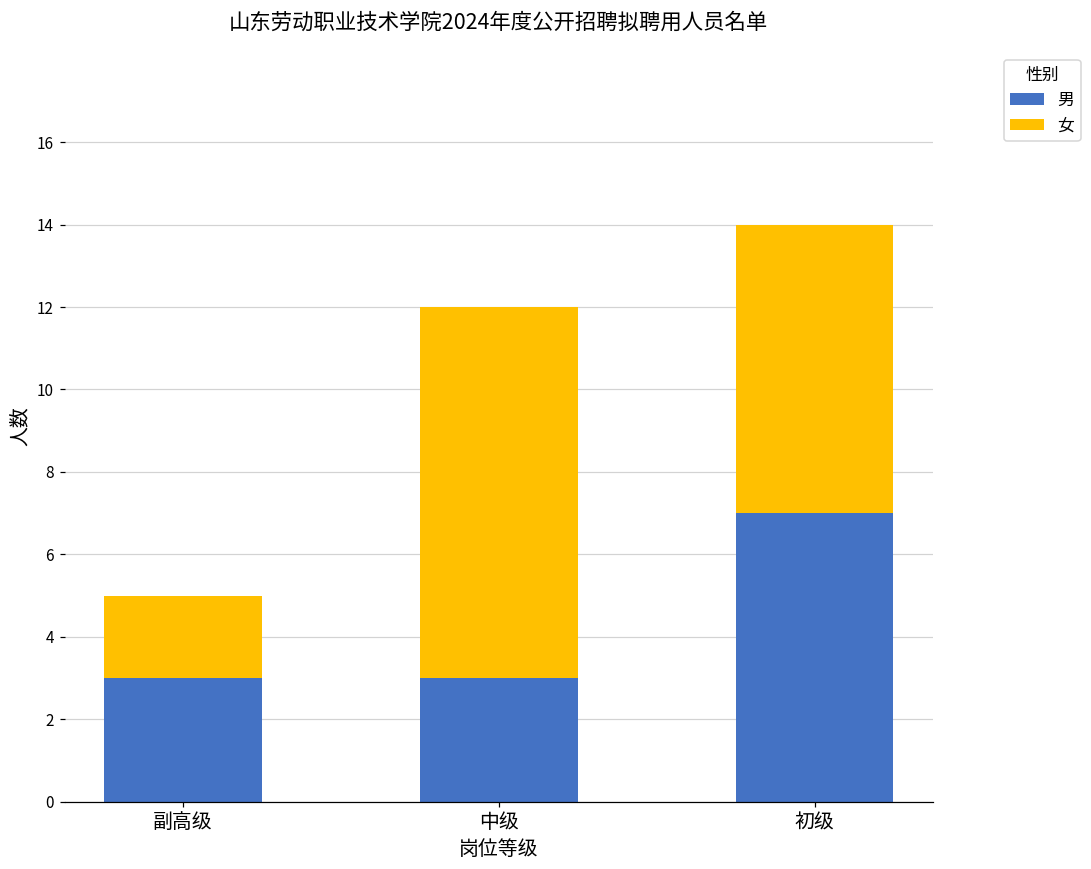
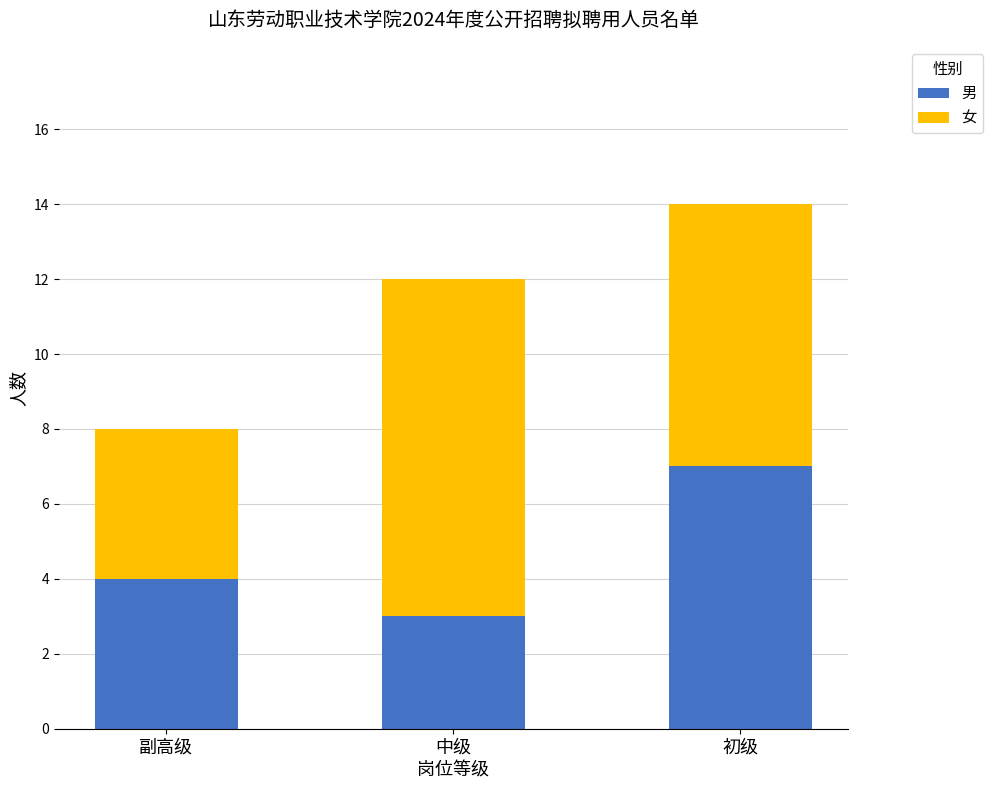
男, 副高级: 3 -> 4
女, 副高级: 2 -> 4
